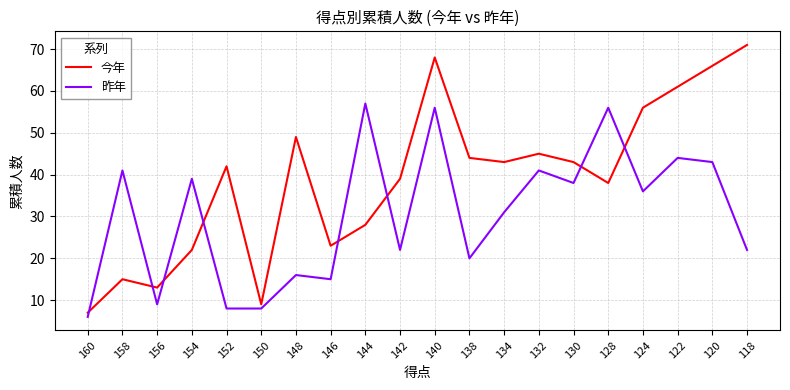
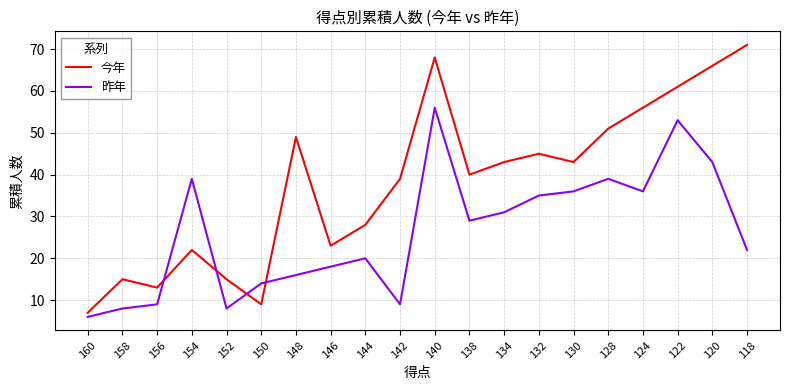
昨年, 158: 41 -> 8
今年, 152: 42 -> 15
昨年, 150: 8 -> 14
昨年, 146: 15 -> 18
昨年, 144: 57 -> 20
昨年, 142: 22 -> 9
今年, 138: 44 -> 40
昨年, 138: 20 -> 29
昨年, 132: 41 -> 35
昨年, 130: 38 -> 36
今年, 128: 38 -> 51
昨年, 128: 56 -> 39
昨年, 122: 44 -> 53
